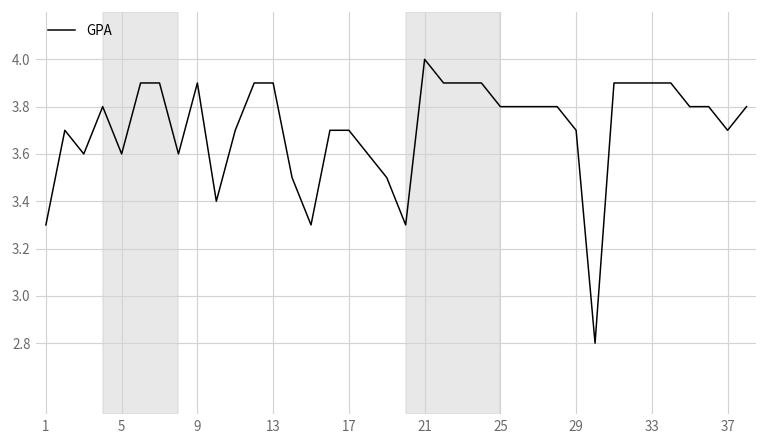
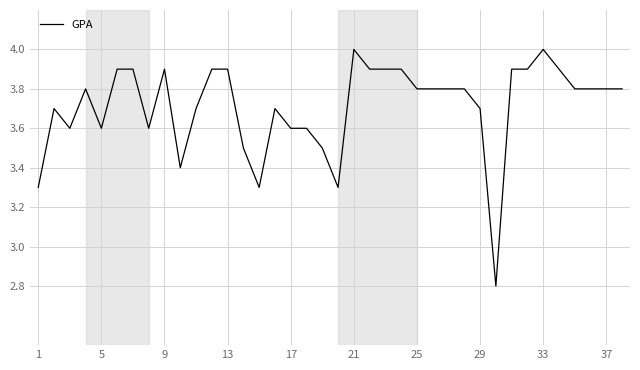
17: 3.7 -> 3.6
33: 3.9 -> 4.0
37: 3.7 -> 3.8
